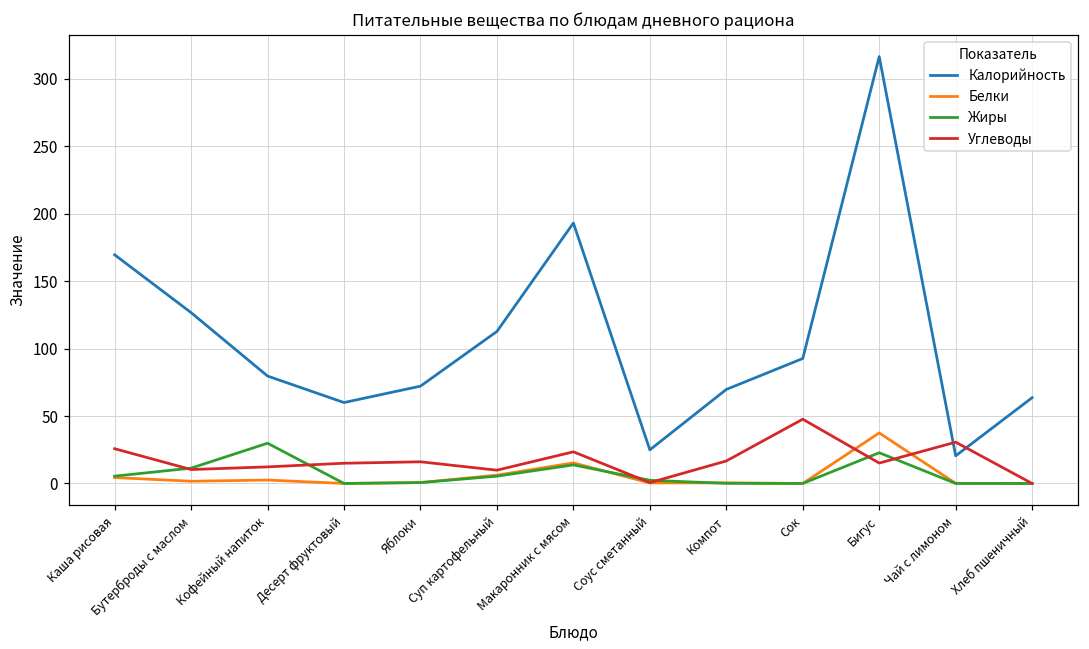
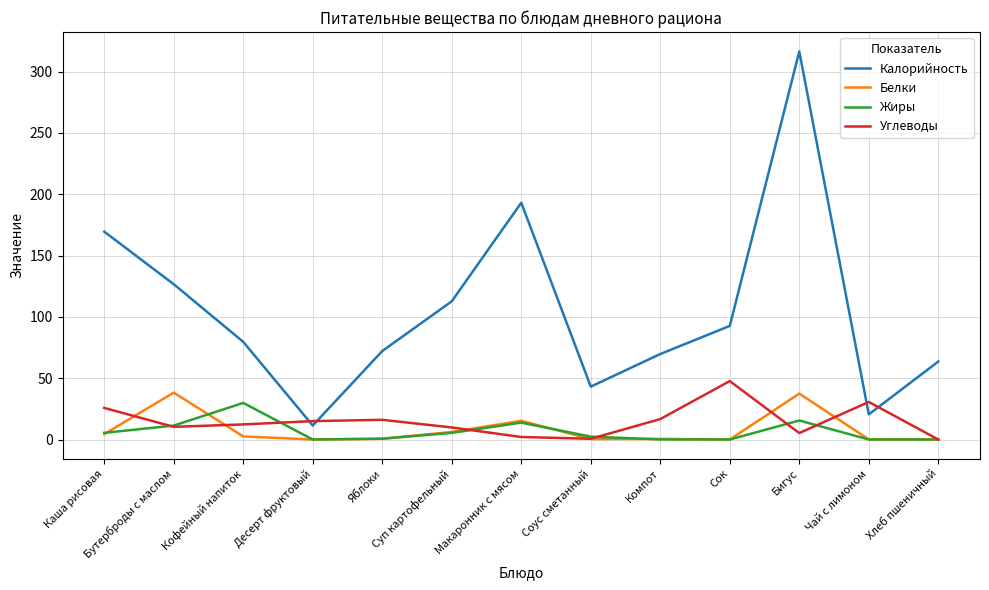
Белки, Бутерброды с маслом: 2 -> 38
Калорийность, Десерт фруктовый: 60 -> 11
Углеводы, Макаронник с мясом: 23 -> 2
Калорийность, Соус сметанный: 25 -> 43
Жиры, Бигус: 23 -> 16
Углеводы, Бигус: 15 -> 5
